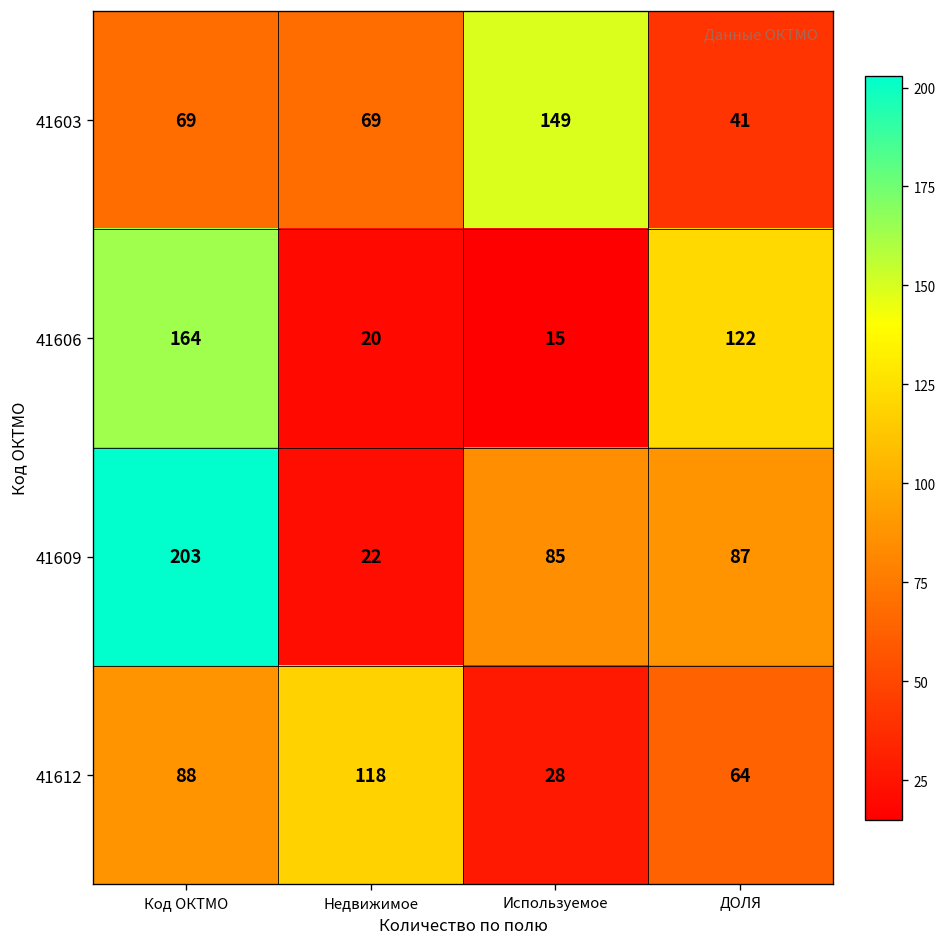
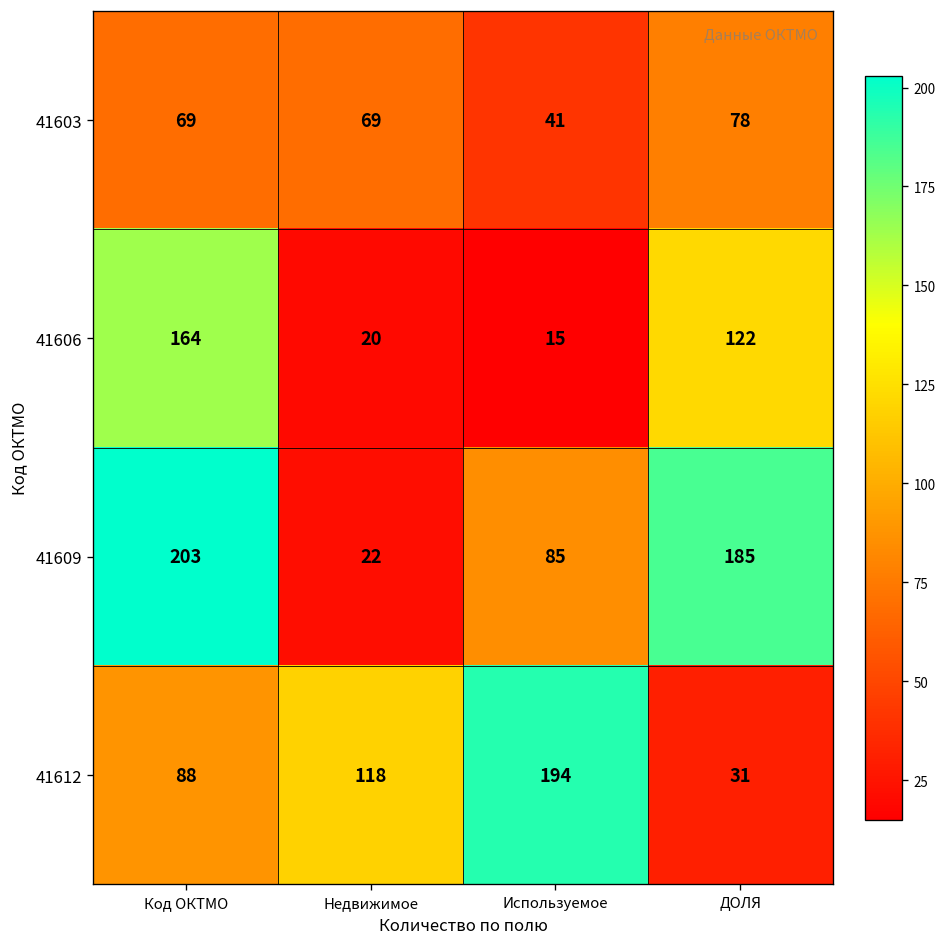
41603, Используемое: 149 -> 41
41603, ДОЛЯ: 41 -> 78
41609, ДОЛЯ: 87 -> 185
41612, Используемое: 28 -> 194
41612, ДОЛЯ: 64 -> 31
